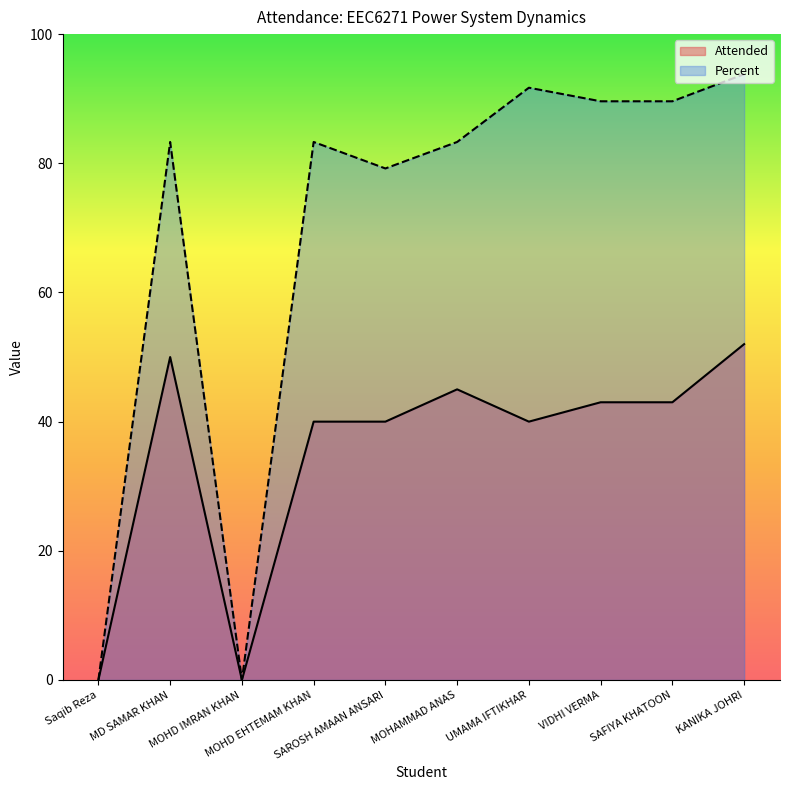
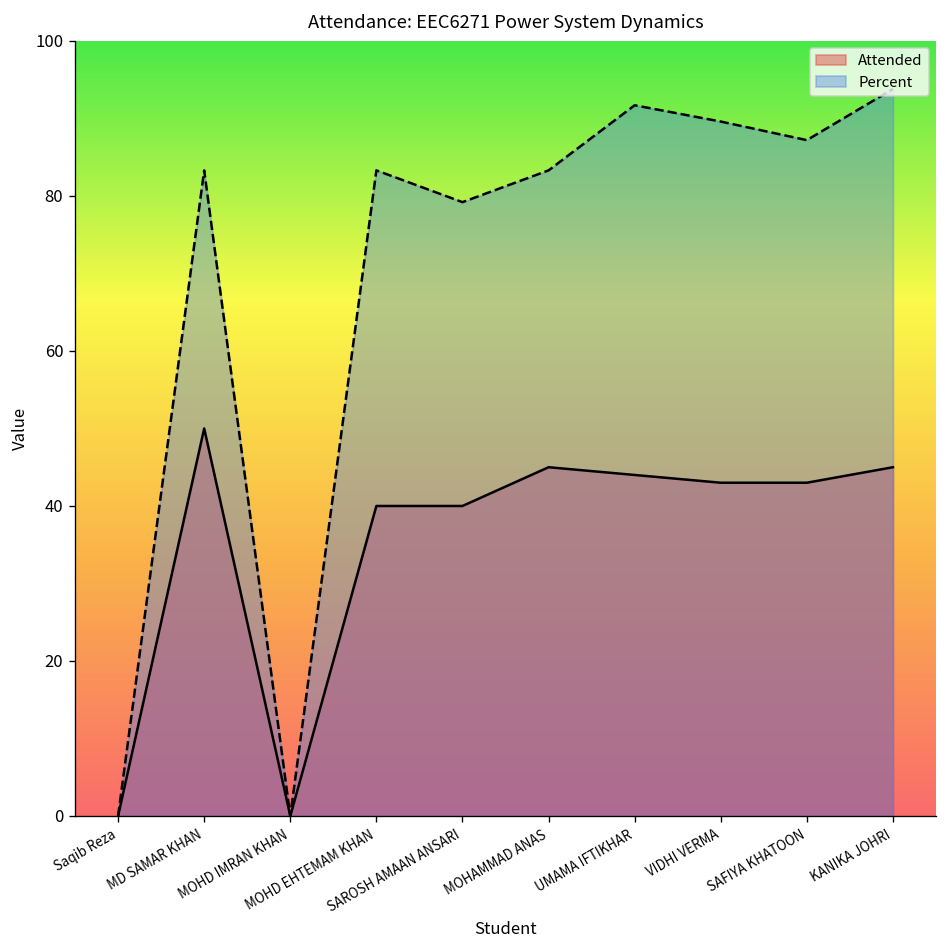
Attended, UMAMA IFTIKHAR: 40 -> 44
Percent, SAFIYA KHATOON: 90 -> 87
Attended, KANIKA JOHRI: 52 -> 45
